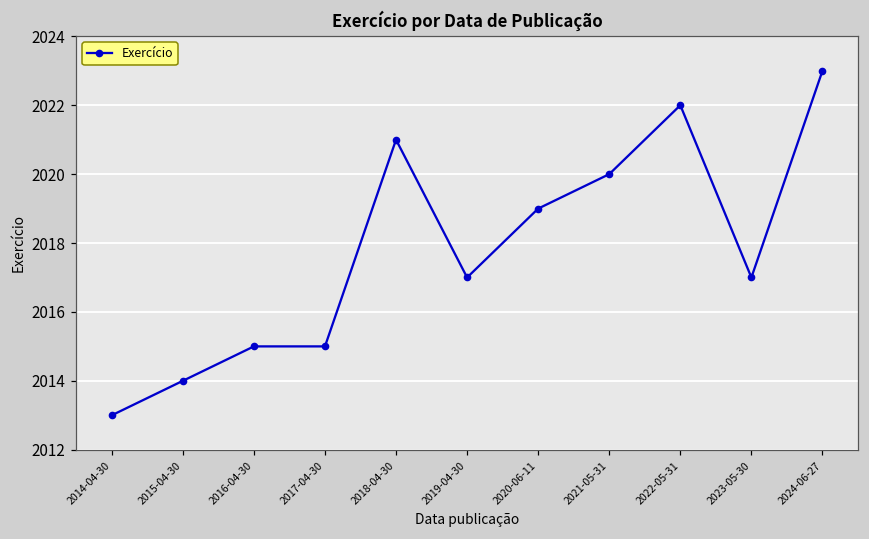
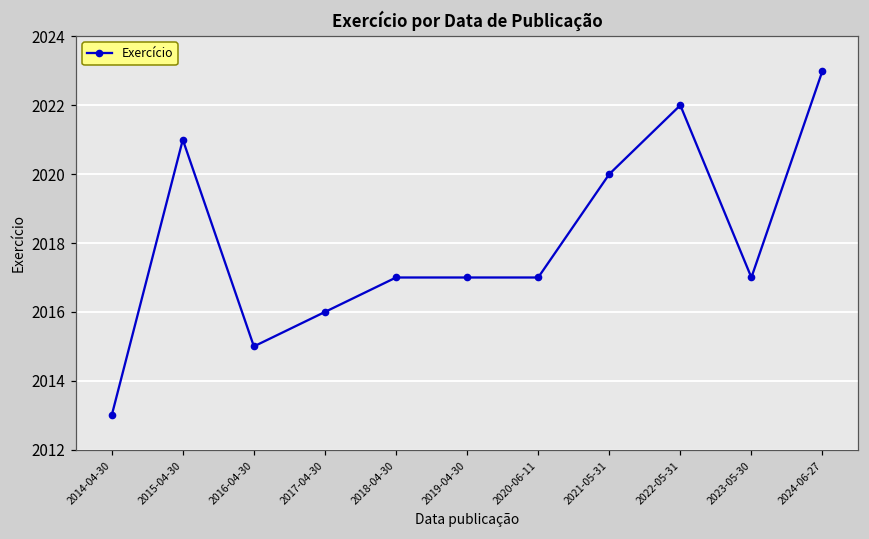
2015-04-30: 2014 -> 2021
2017-04-30: 2015 -> 2016
2018-04-30: 2021 -> 2017
2020-06-11: 2019 -> 2017
